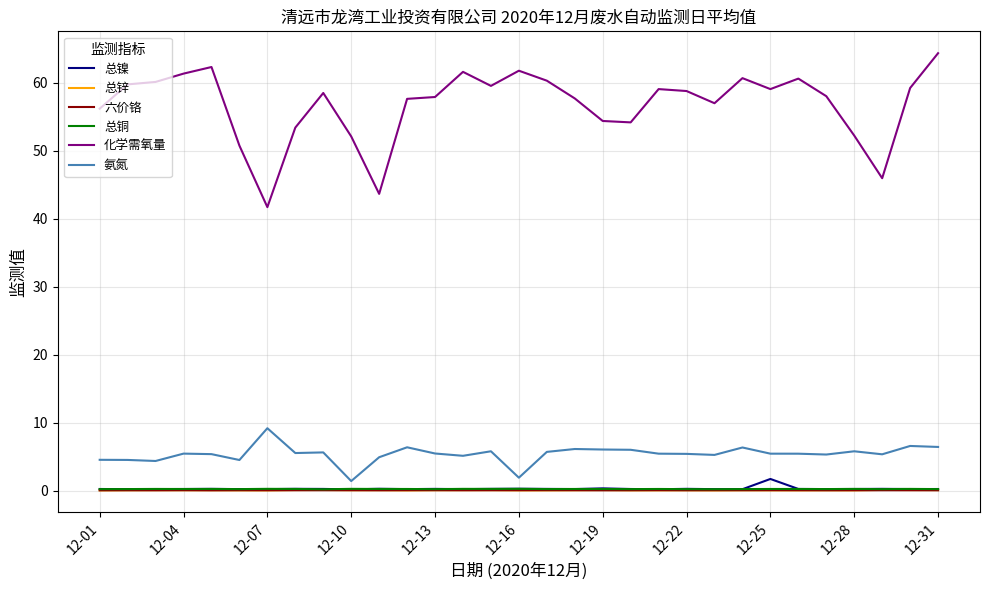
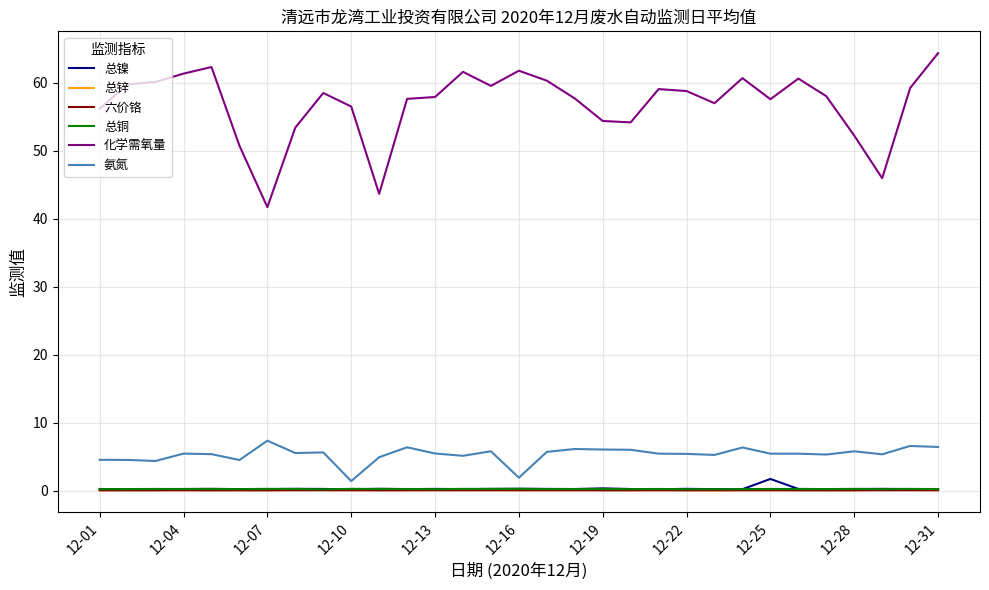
氨氮, 12-07: 9 -> 7
化学需氧量, 12-10: 52 -> 56
化学需氧量, 12-25: 59 -> 58
